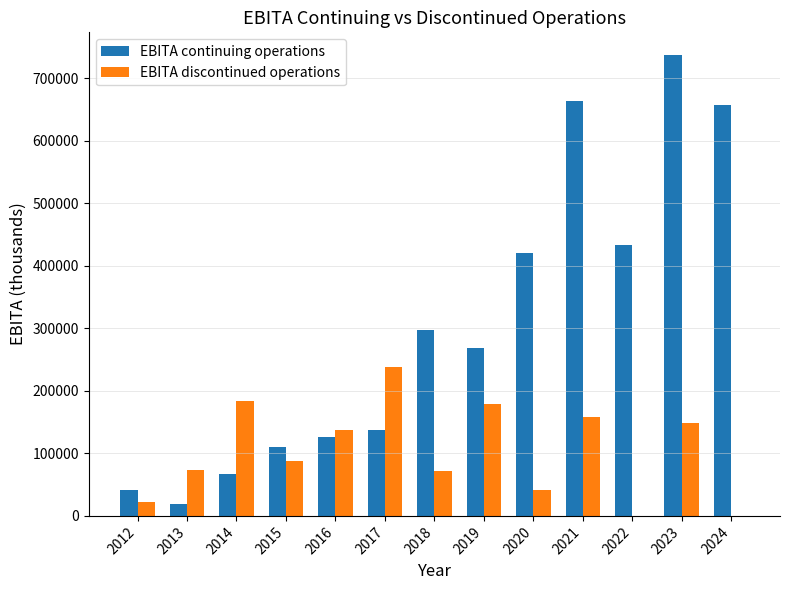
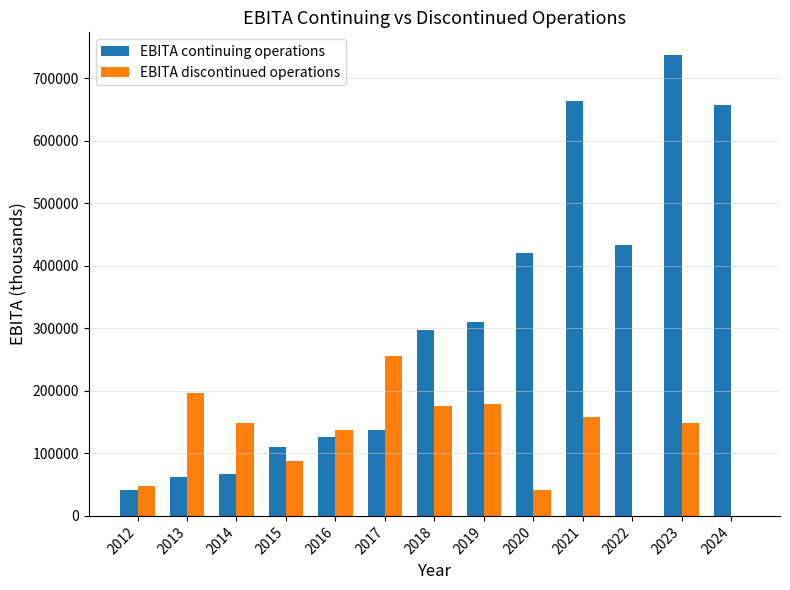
EBITA discontinued operations, 2012: 20000 -> 50000
EBITA continuing operations, 2013: 20000 -> 60000
EBITA discontinued operations, 2013: 70000 -> 200000
EBITA discontinued operations, 2014: 180000 -> 150000
EBITA discontinued operations, 2017: 240000 -> 260000
EBITA discontinued operations, 2018: 70000 -> 180000
EBITA continuing operations, 2019: 270000 -> 310000
